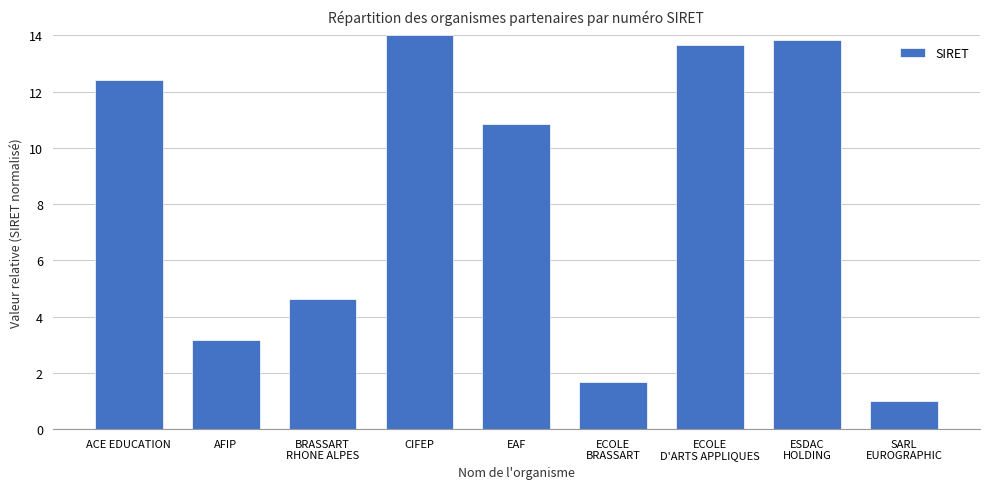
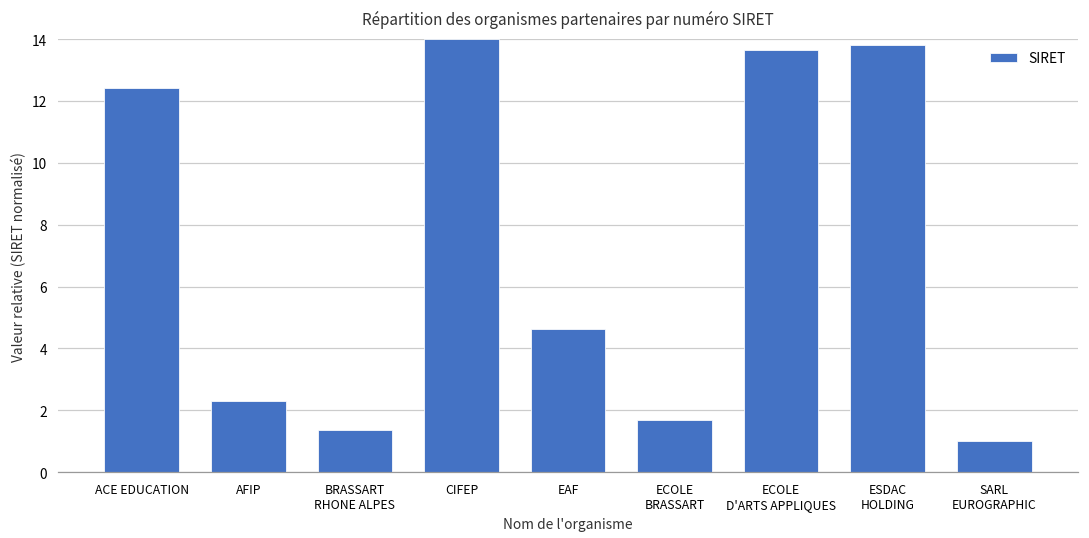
AFIP: 3.2 -> 2.3
BRASSART RHONE ALPES: 4.6 -> 1.4
EAF: 10.8 -> 4.6
